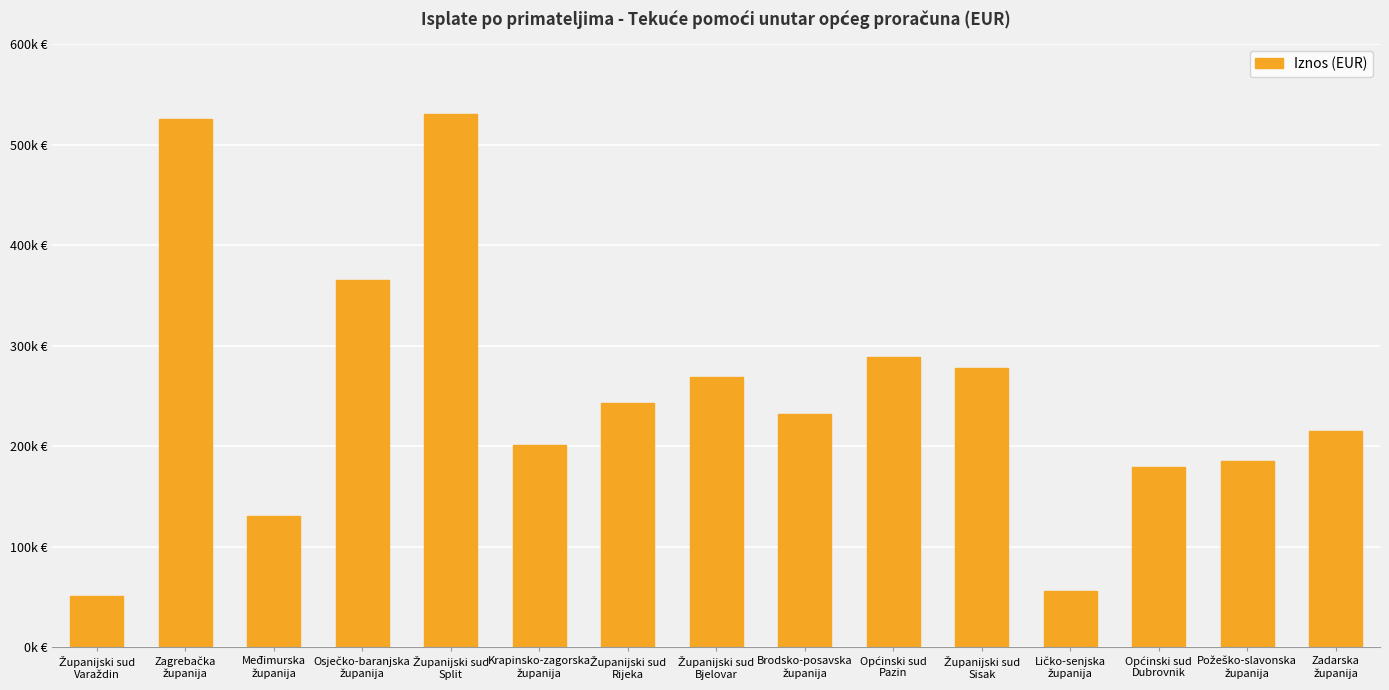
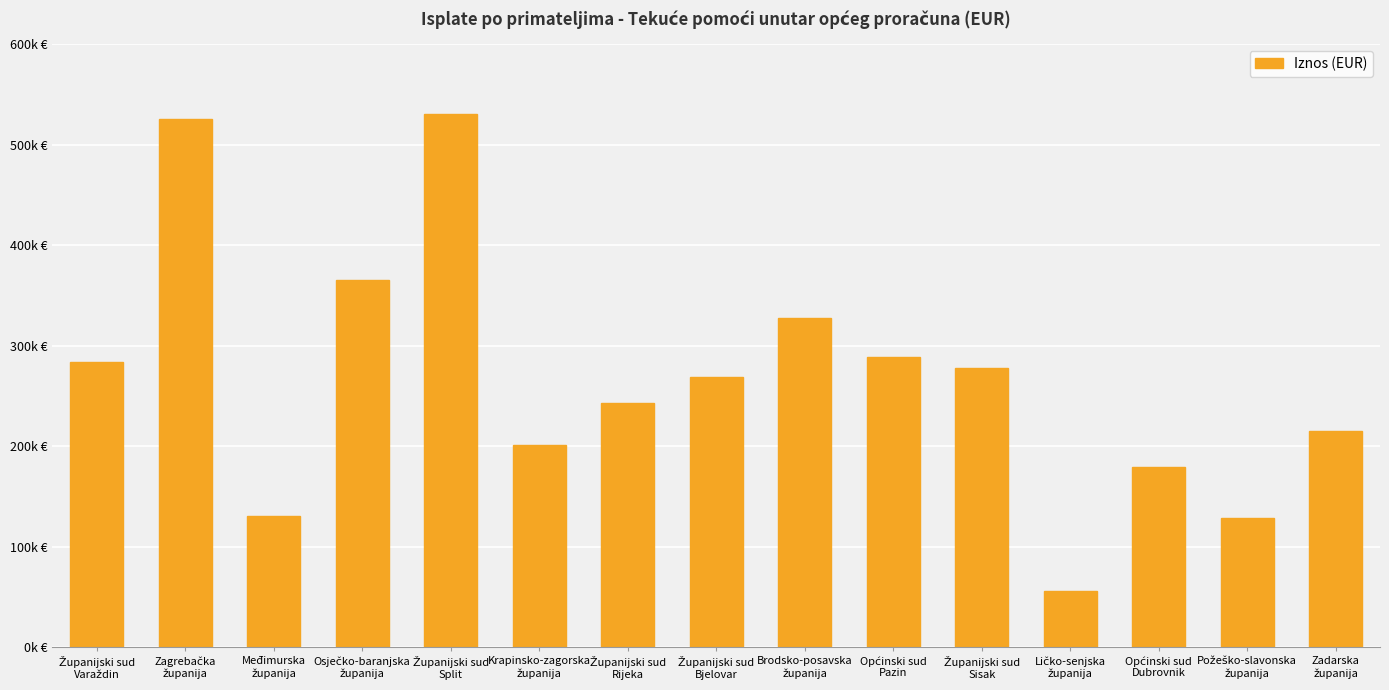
Županijski sud Varaždin: 51k € -> 283k €
Brodsko-posavska županija: 232k € -> 328k €
Požeško-slavonska županija: 185k € -> 129k €
